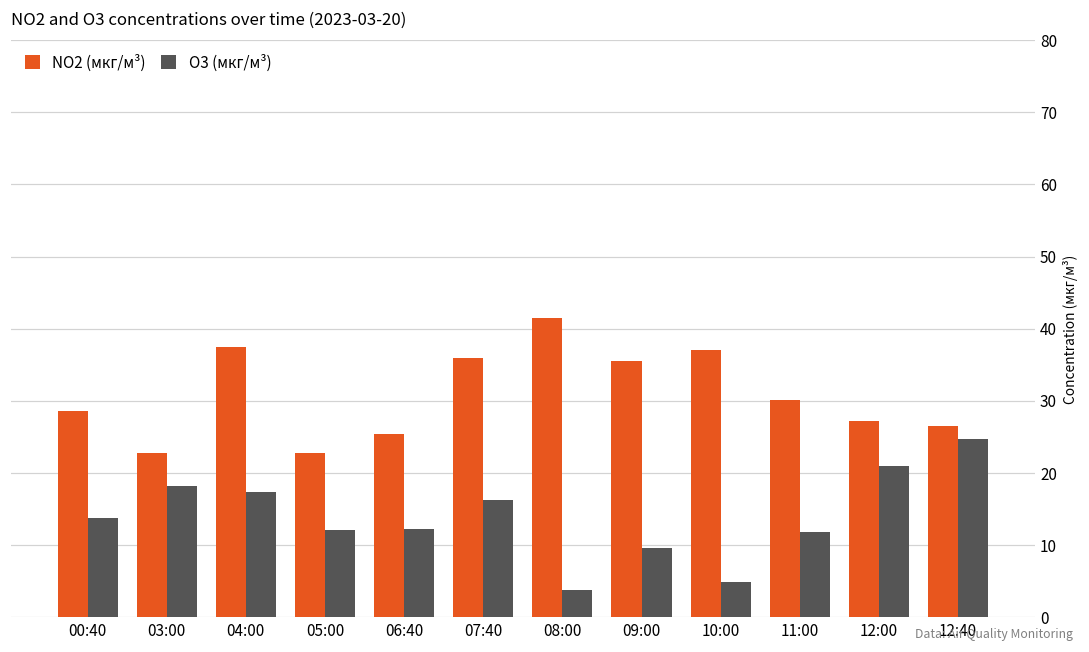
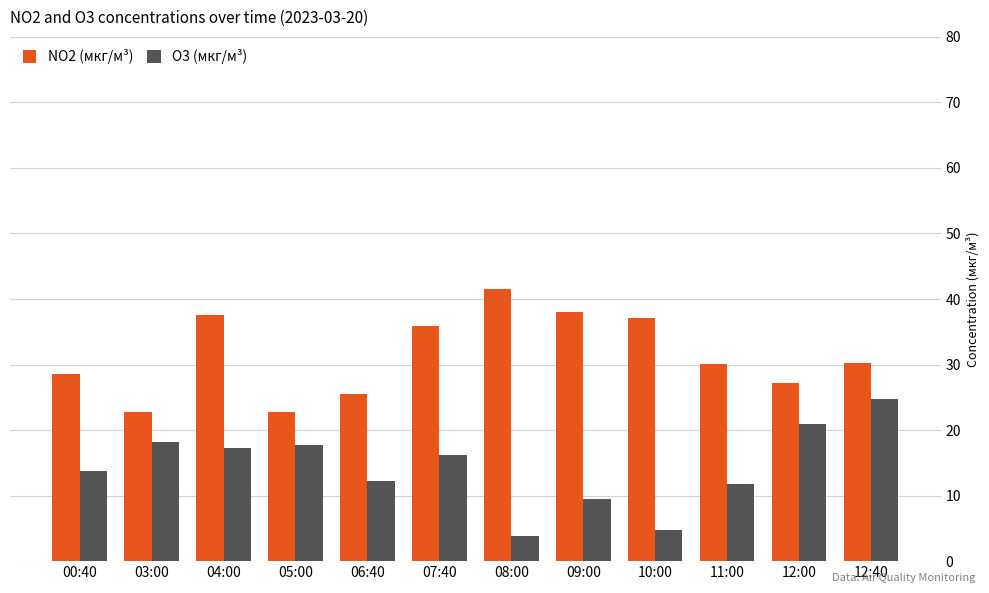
O3 (мкг/м³), 05:00: 12 -> 18
NO2 (мкг/м³), 09:00: 36 -> 38
NO2 (мкг/м³), 12:40: 27 -> 30
